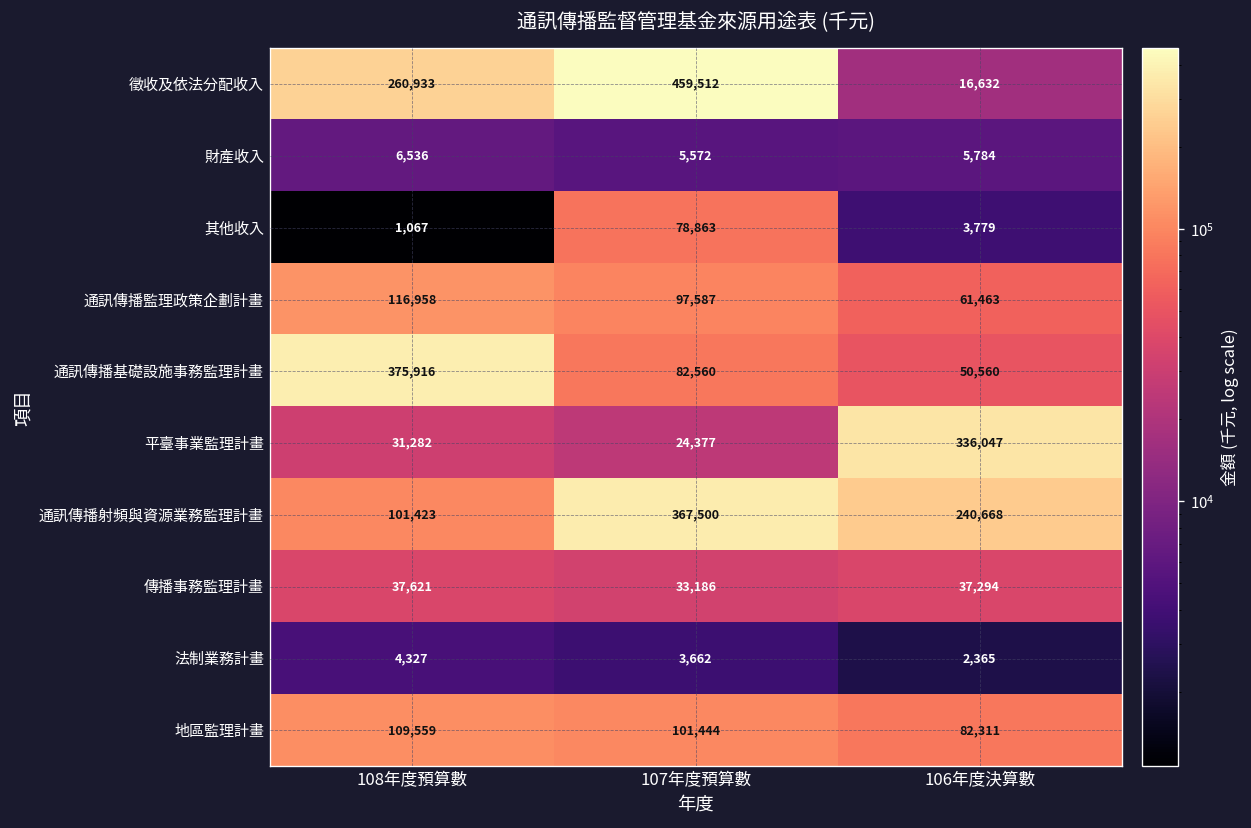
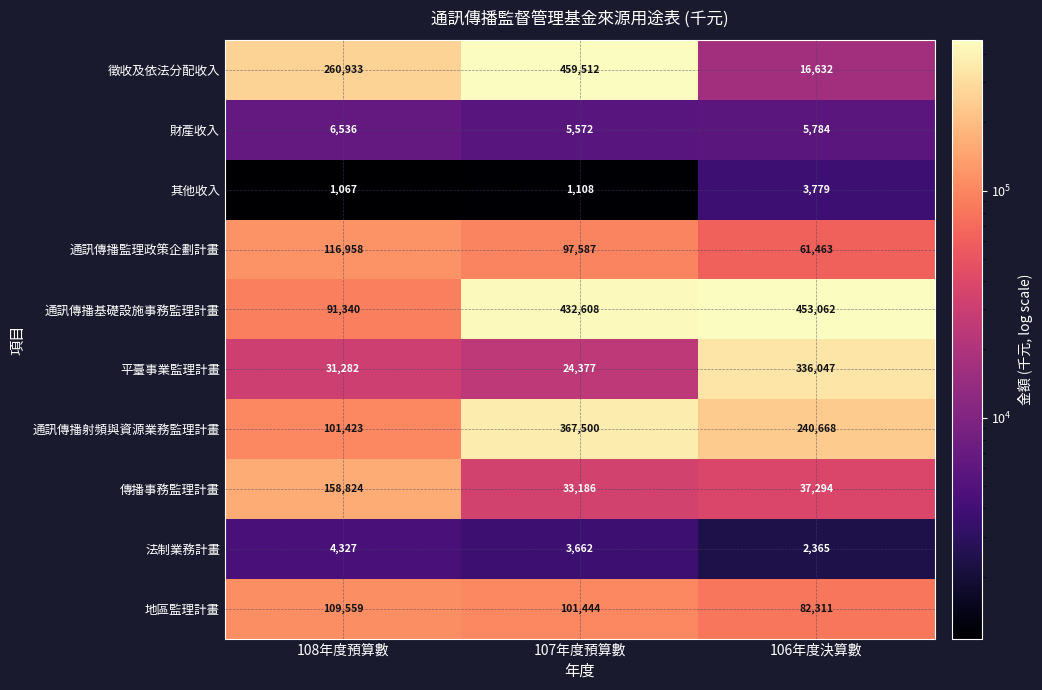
其他收入, 107年度預算數: 78,863 -> 1,108
通訊傳播基礎設施事務監理計畫, 108年度預算數: 375,916 -> 91,340
通訊傳播基礎設施事務監理計畫, 107年度預算數: 82,560 -> 432,608
通訊傳播基礎設施事務監理計畫, 106年度決算數: 50,560 -> 453,062
傳播事務監理計畫, 108年度預算數: 37,621 -> 158,824
